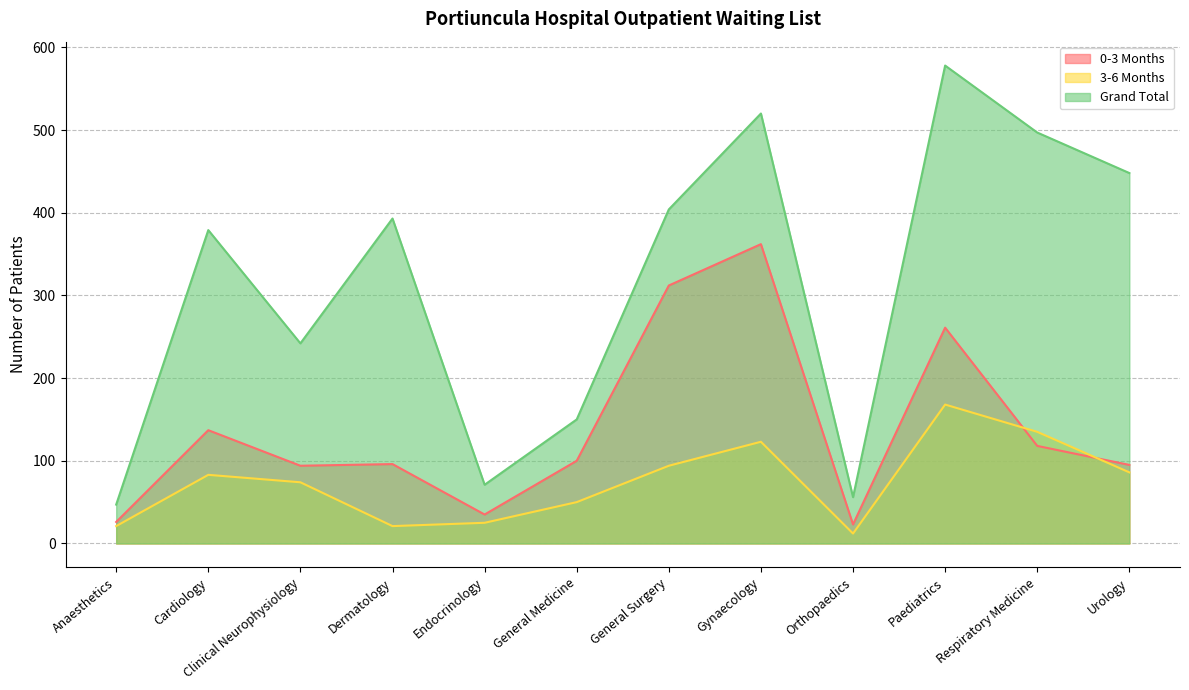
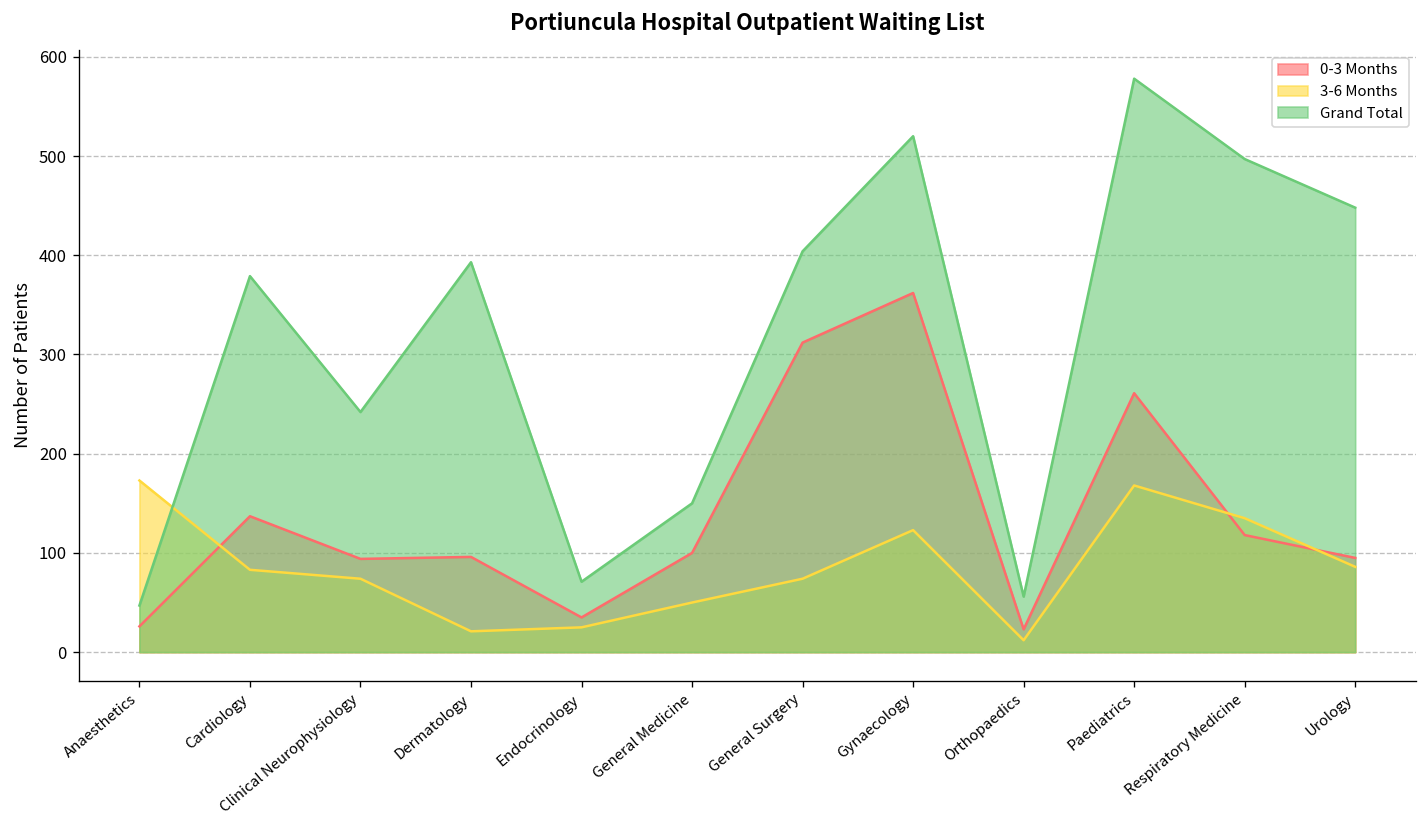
3-6 Months, Anaesthetics: 20 -> 170
3-6 Months, General Surgery: 90 -> 70
